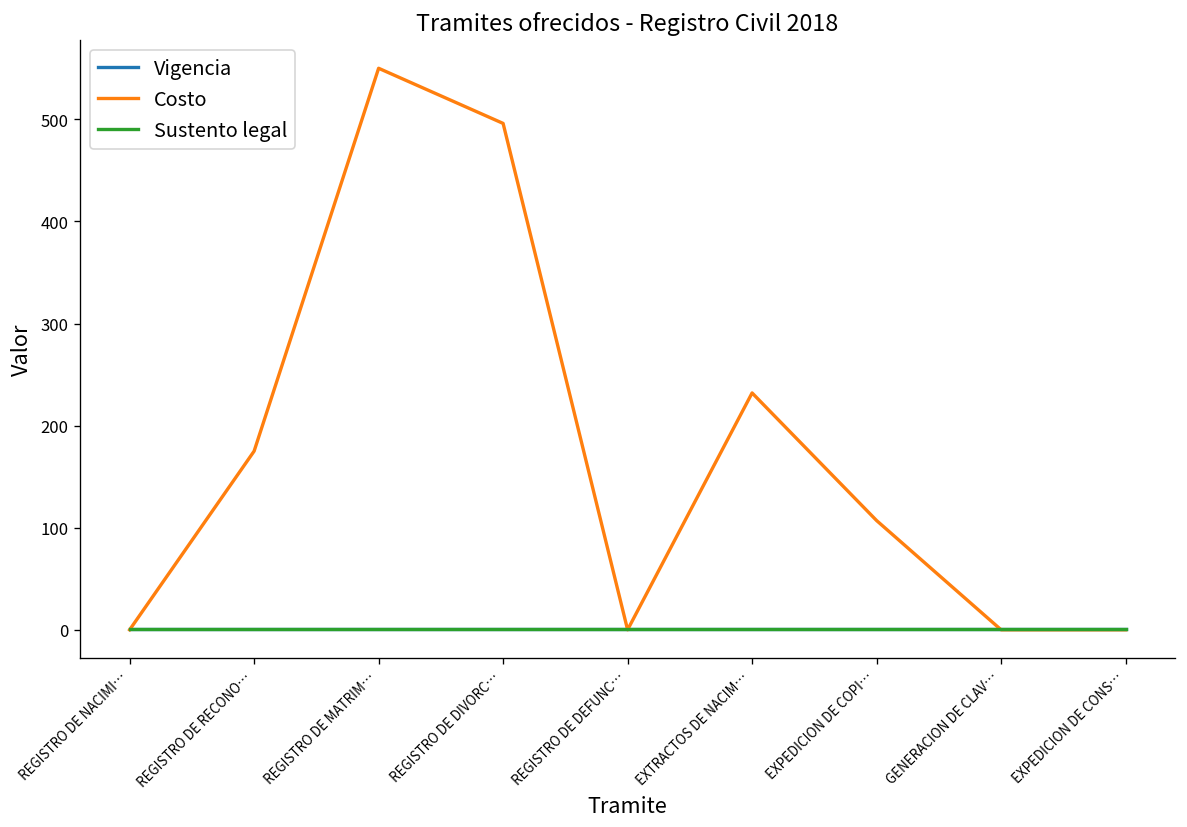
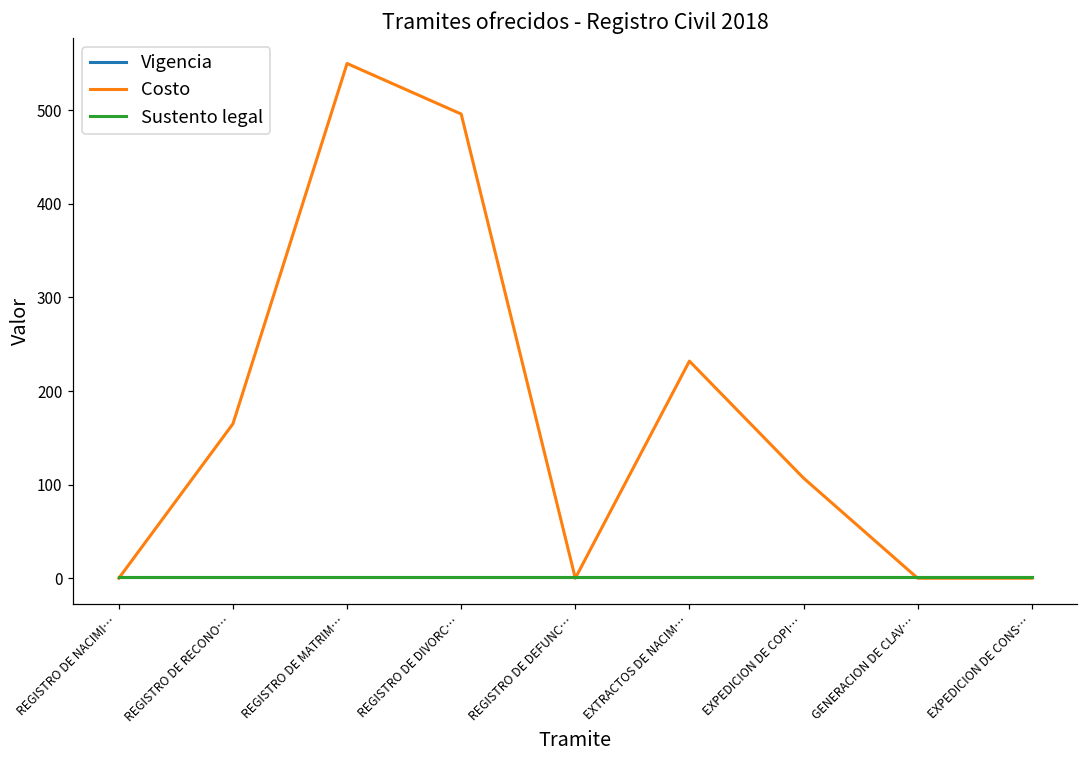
Costo, REGISTRO DE RECONO…: 180 -> 170
